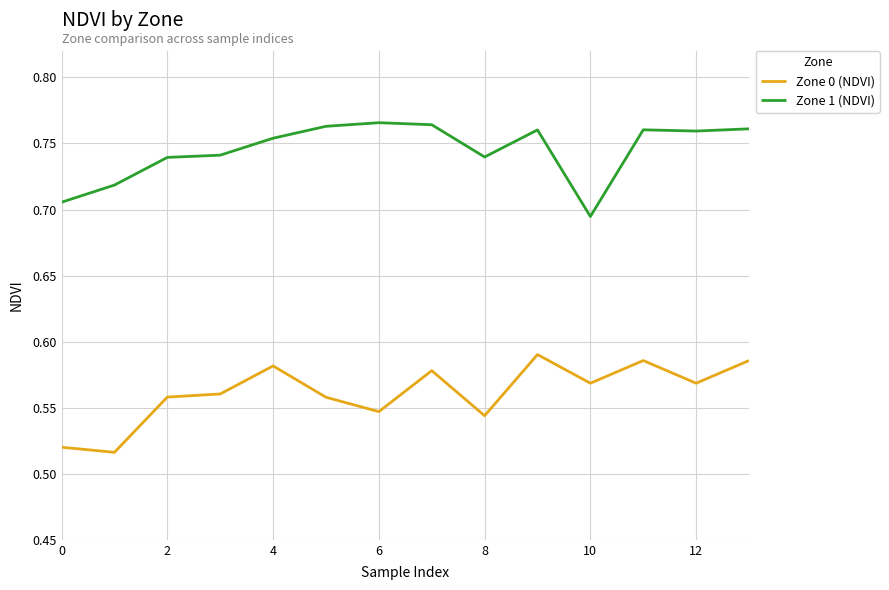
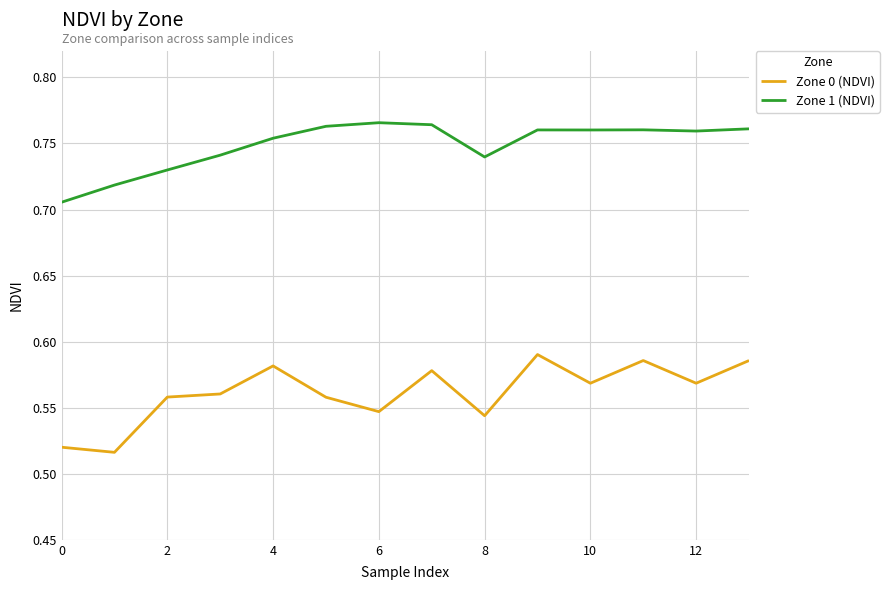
Zone 1 (NDVI), 2: 0.739 -> 0.730
Zone 1 (NDVI), 10: 0.695 -> 0.760
